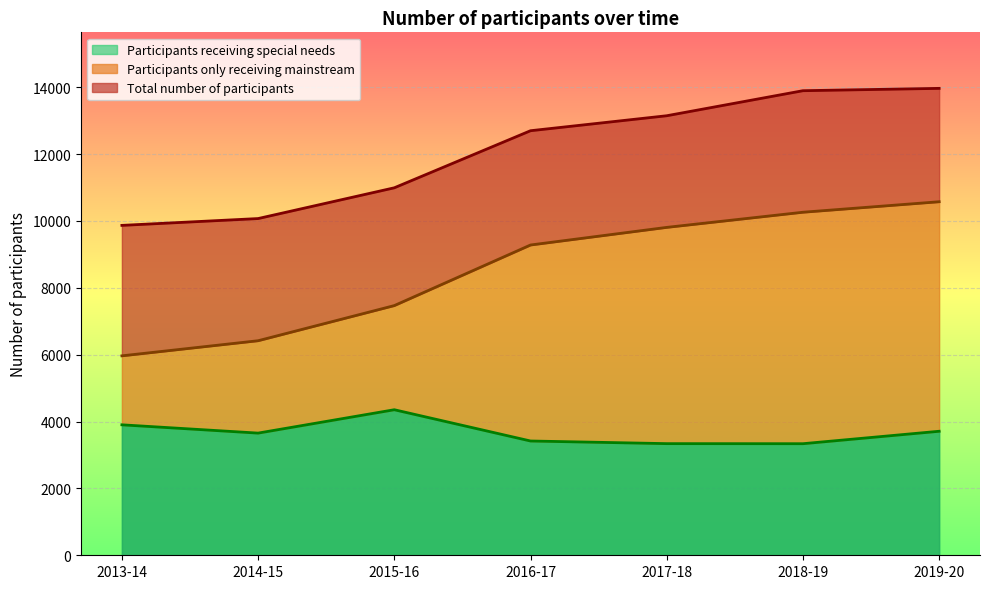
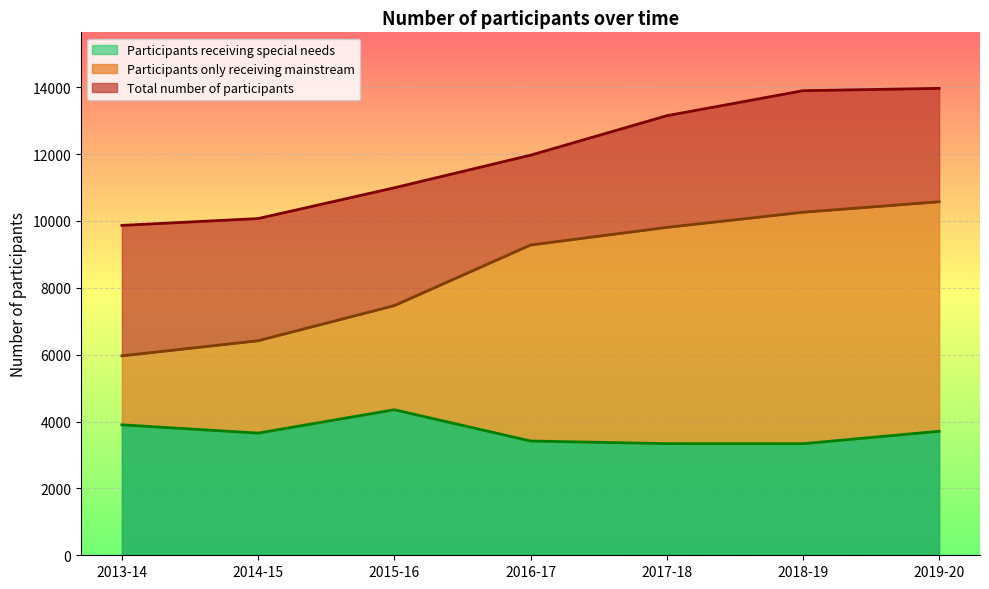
Total number of participants, 2016-17: 12700 -> 12000
